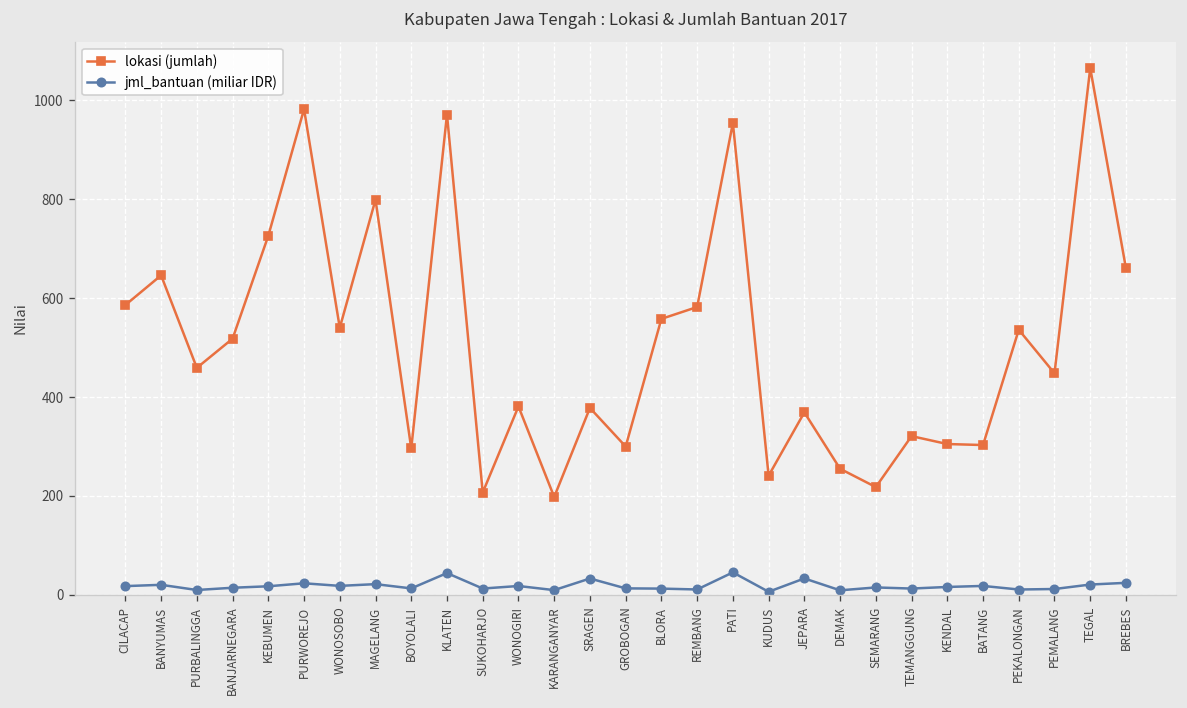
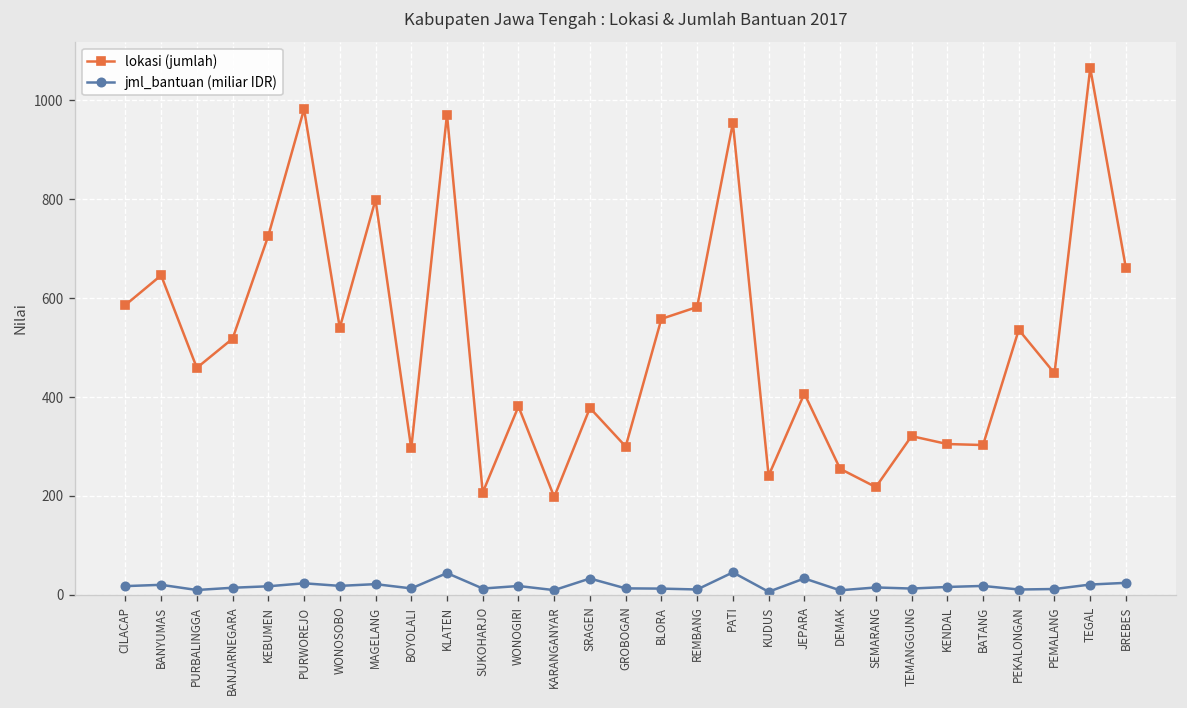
lokasi (jumlah), JEPARA: 370 -> 410
